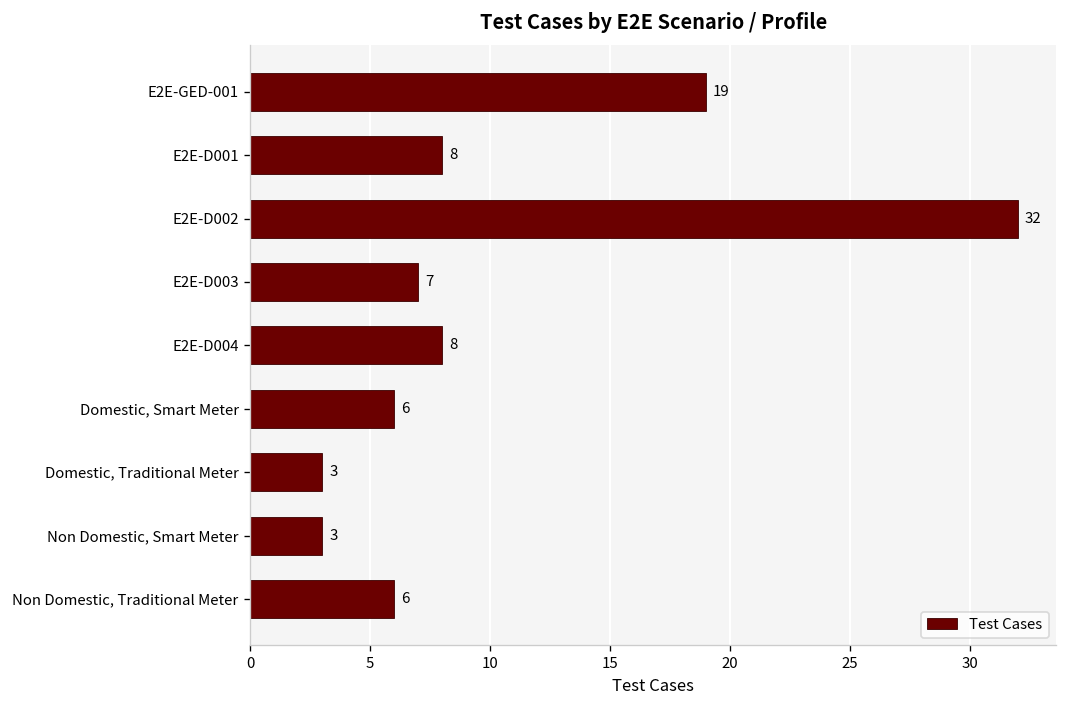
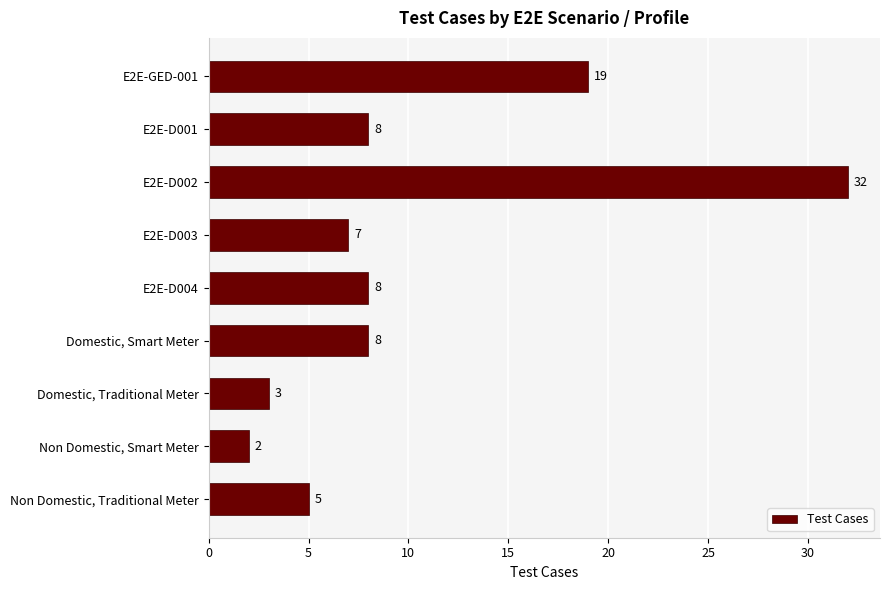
Domestic, Smart Meter: 6 -> 8
Non Domestic, Smart Meter: 3 -> 2
Non Domestic, Traditional Meter: 6 -> 5
